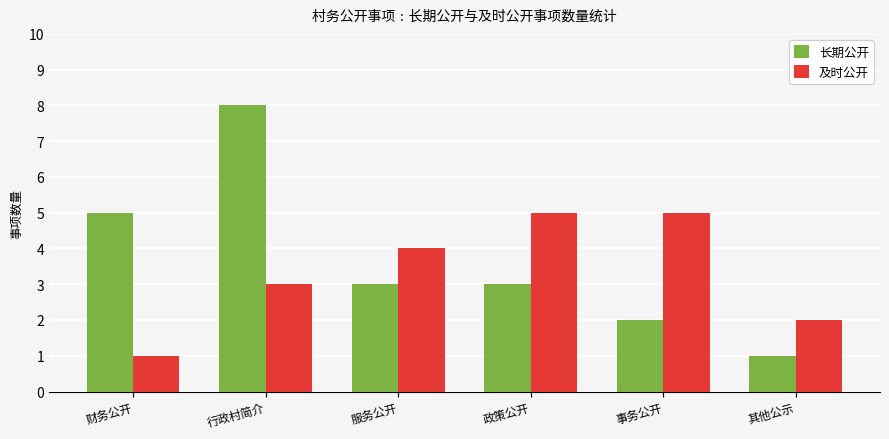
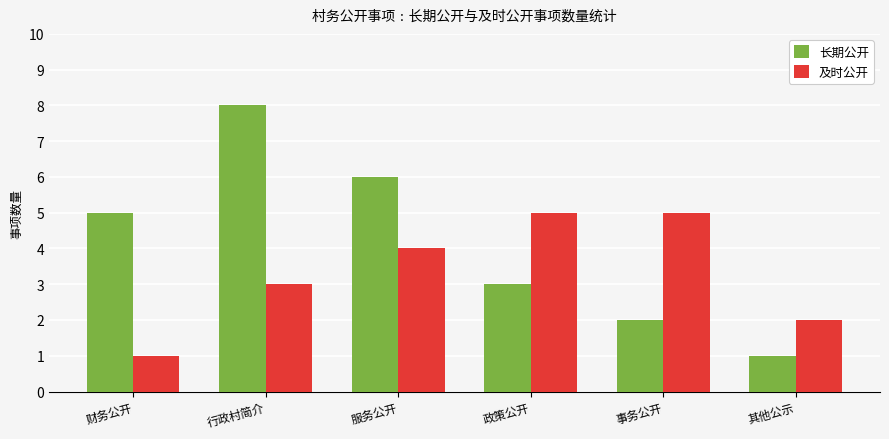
长期公开, 服务公开: 3 -> 6
